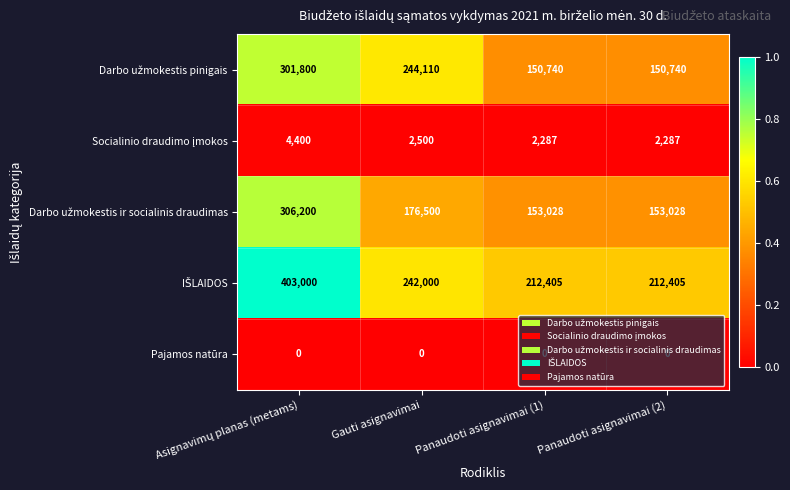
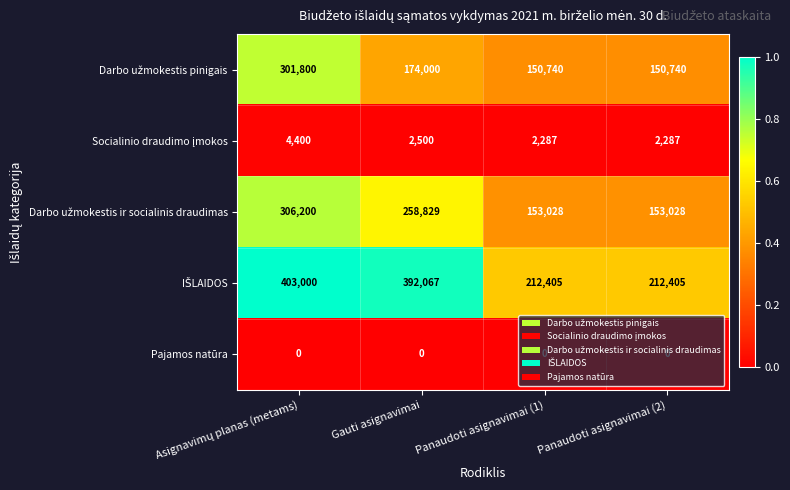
Darbo užmokestis pinigais, Gauti asignavimai: 244,110 -> 174,000
Darbo užmokestis ir socialinis draudimas, Gauti asignavimai: 176,500 -> 258,829
IŠLAIDOS, Gauti asignavimai: 242,000 -> 392,067
